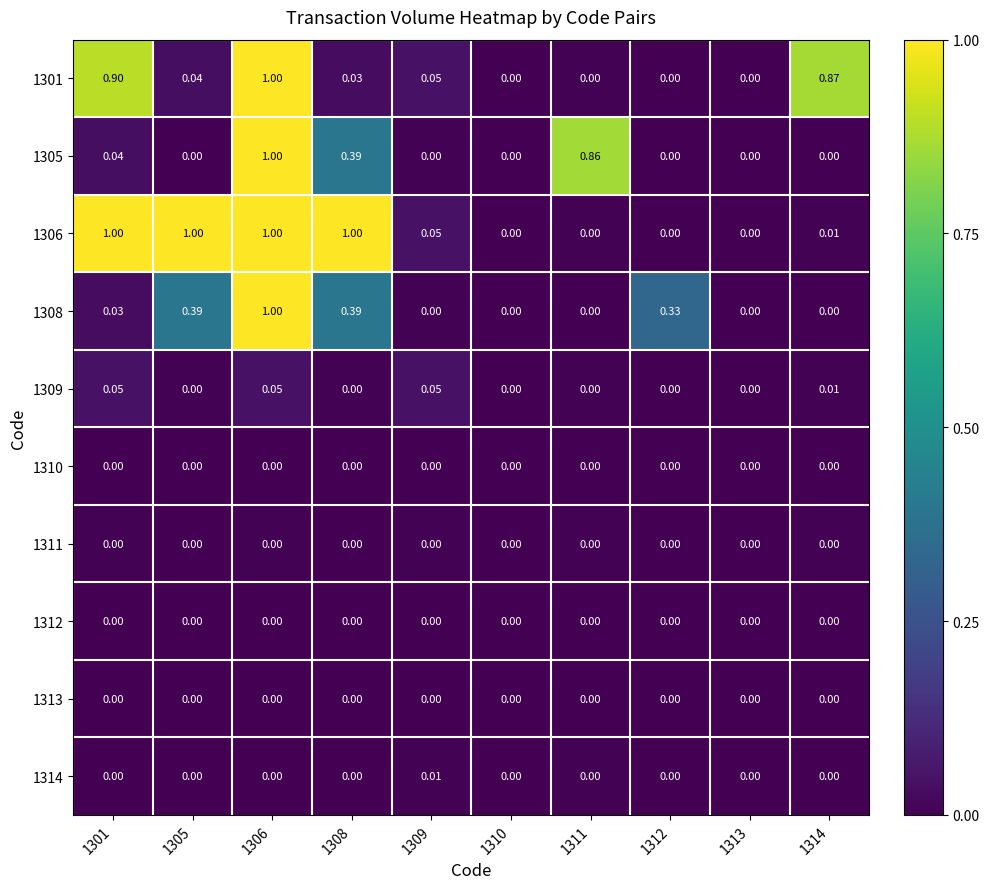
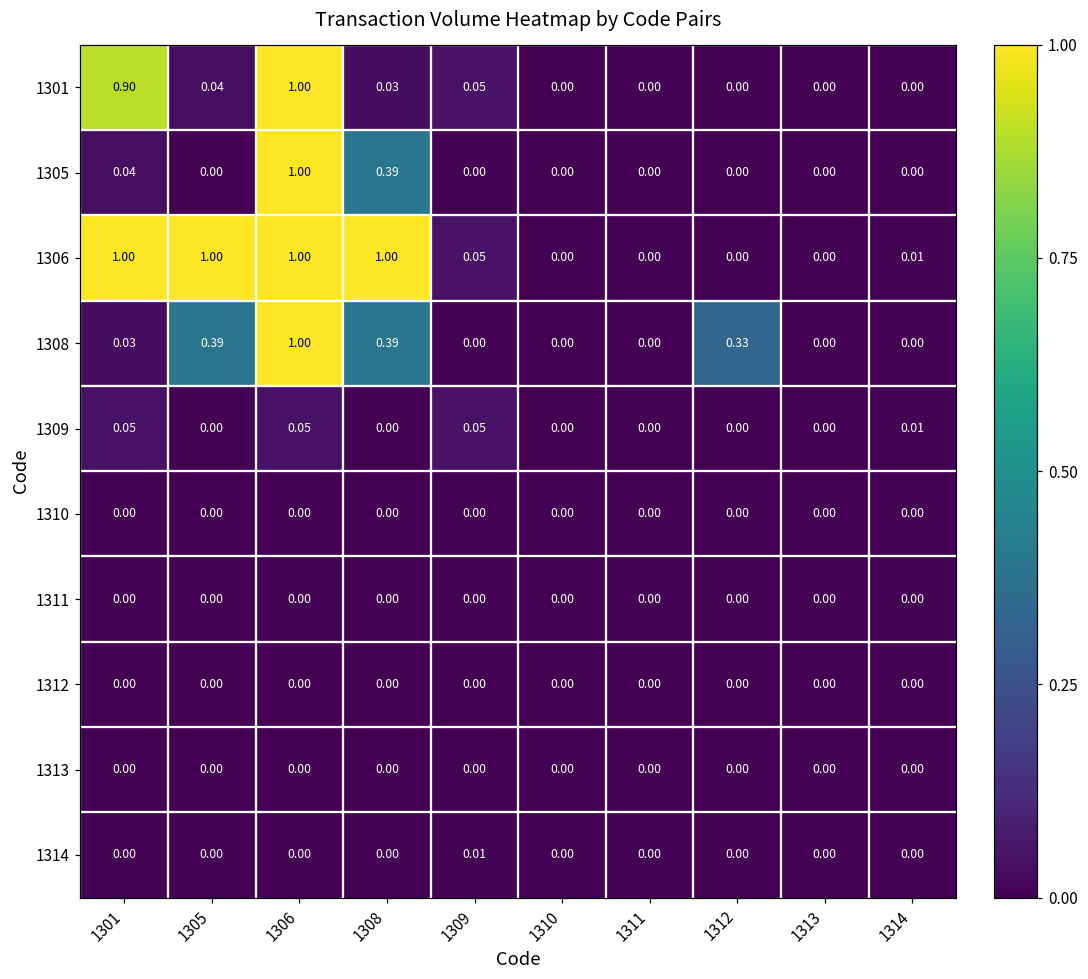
1301, 1314: 0.87 -> 0.00
1305, 1311: 0.86 -> 0.00
